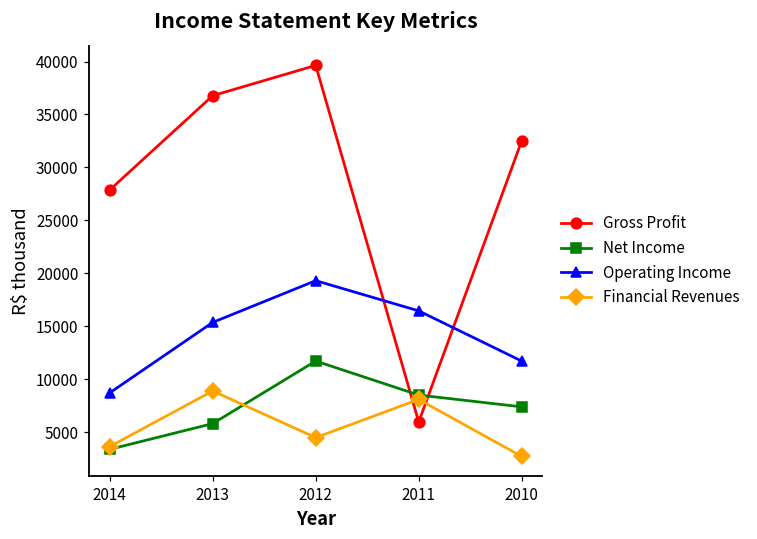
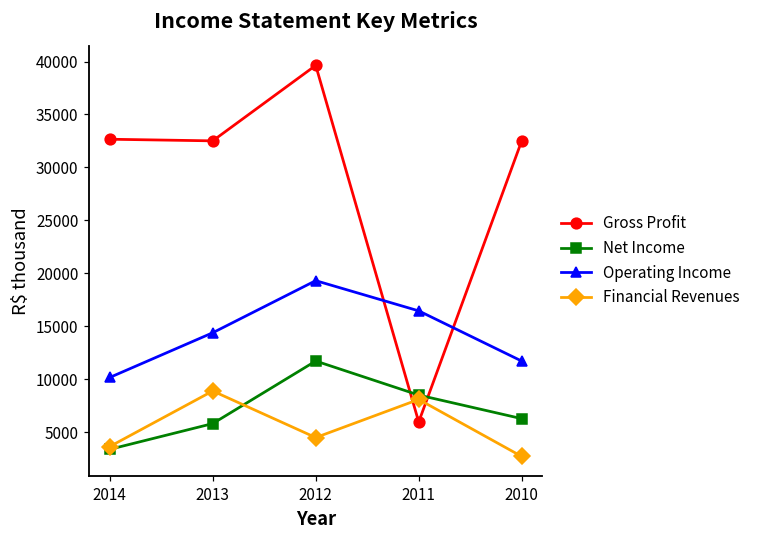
Gross Profit, 2014: 28000 -> 33000
Operating Income, 2014: 9000 -> 10000
Gross Profit, 2013: 37000 -> 33000
Operating Income, 2013: 15000 -> 14000
Net Income, 2010: 7000 -> 6000
